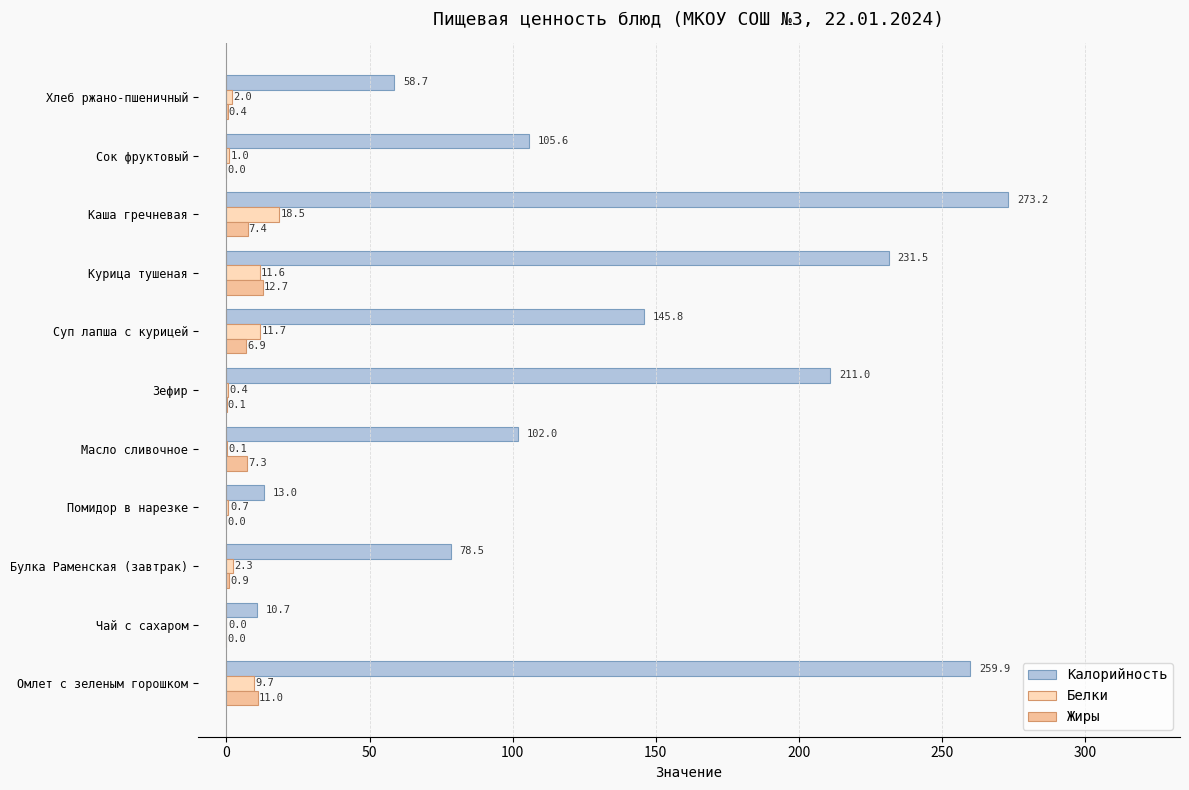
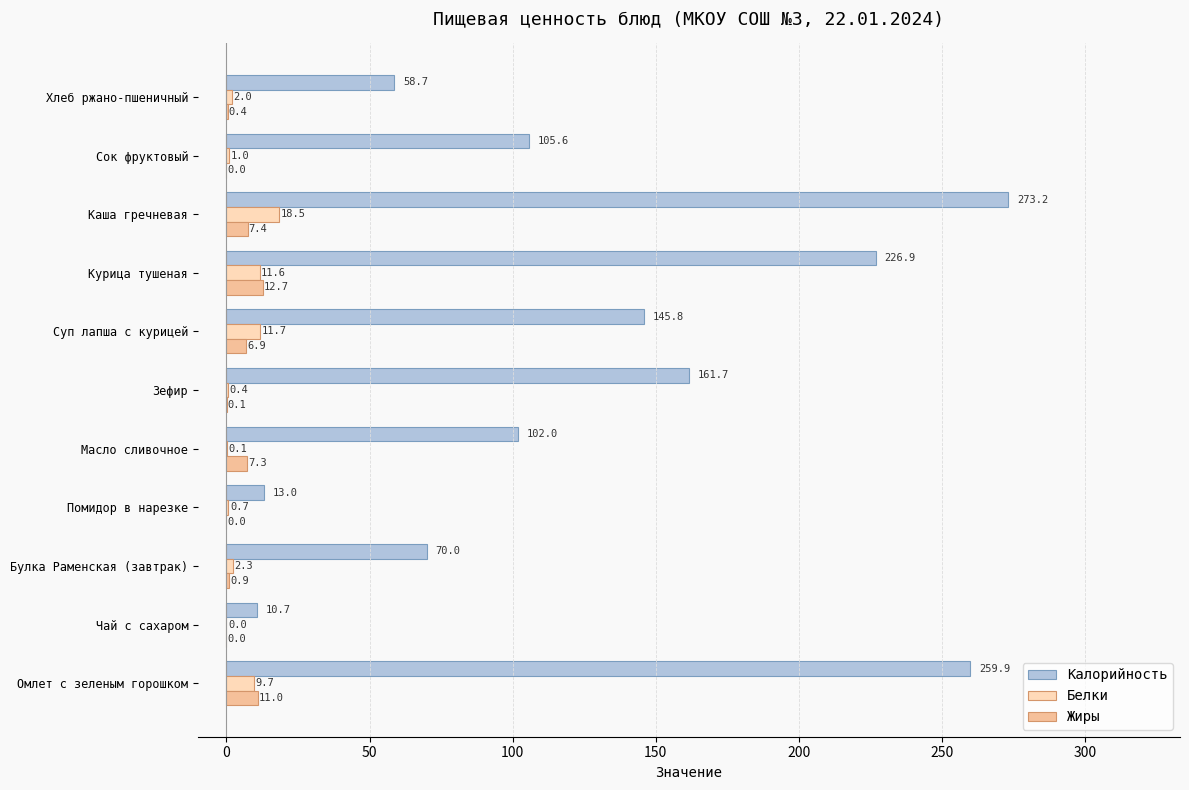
Калорийность, Курица тушеная: 231.5 -> 226.9
Калорийность, Зефир: 211.0 -> 161.7
Калорийность, Булка Раменская (завтрак): 78.5 -> 70.0
